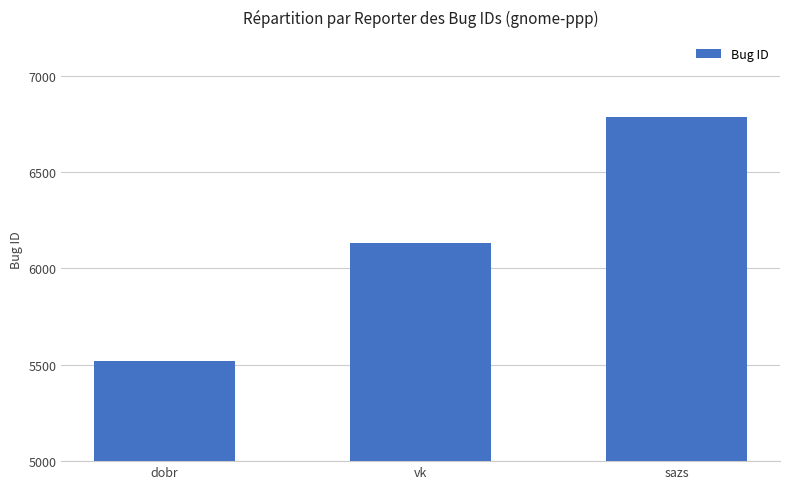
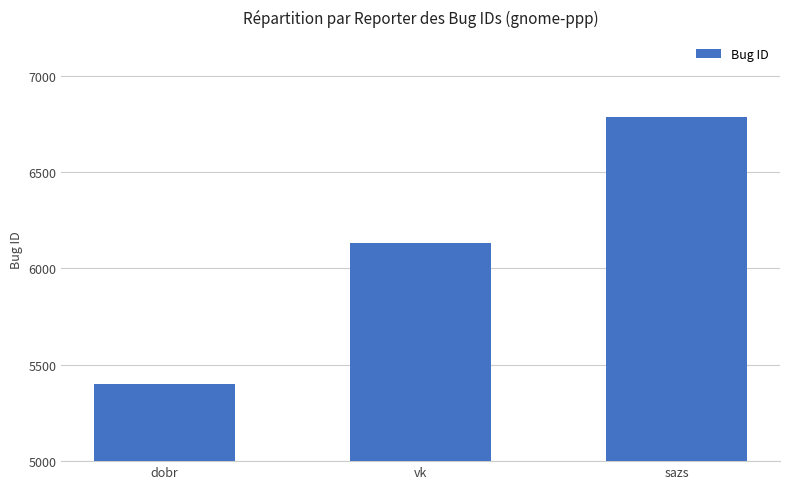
dobr: 5520 -> 5400
